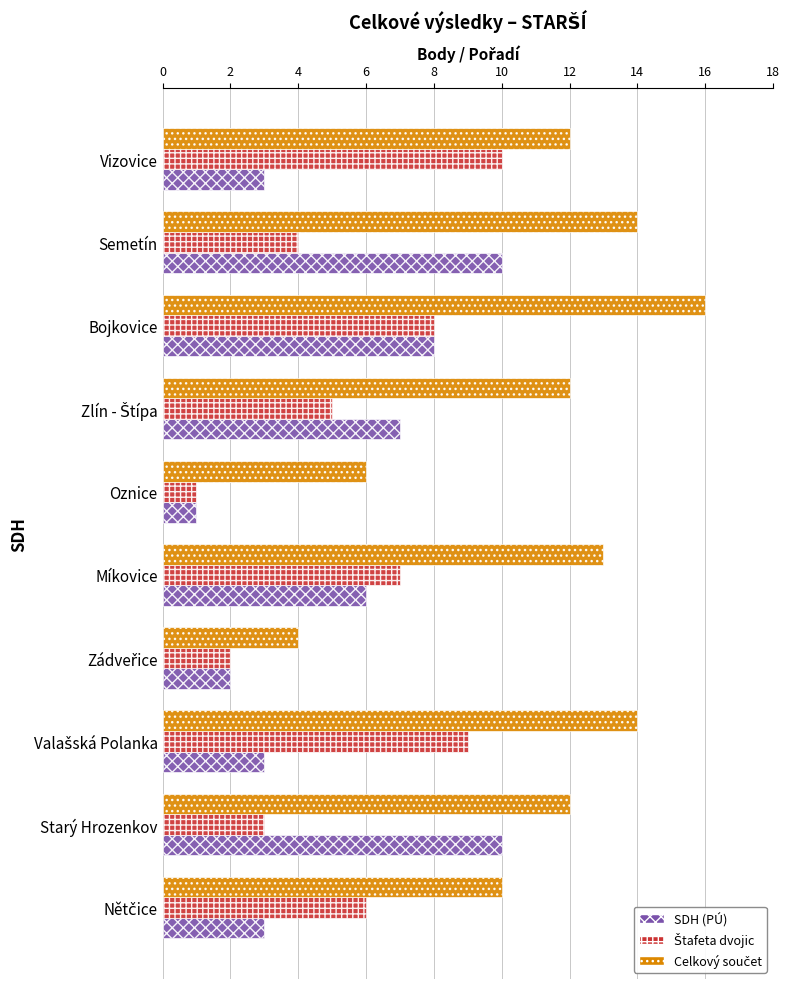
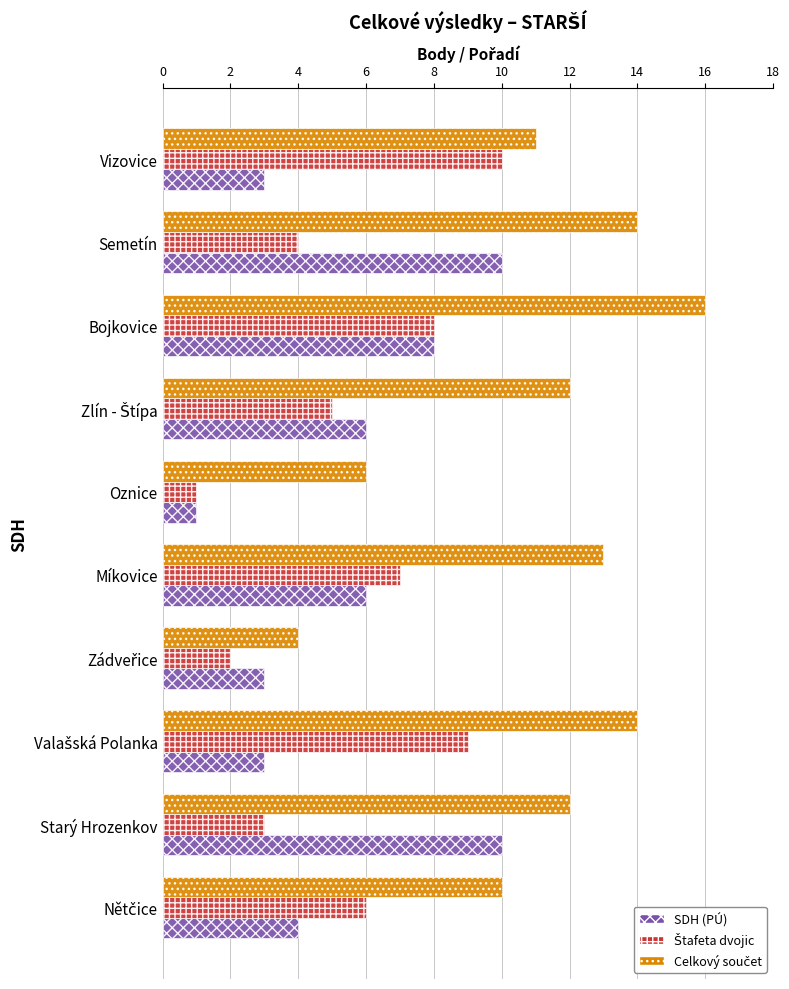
Celkový součet, Vizovice: 12 -> 11
SDH (PÚ), Zlín - Štípa: 7 -> 6
SDH (PÚ), Zádveřice: 2 -> 3
SDH (PÚ), Nětčice: 3 -> 4
